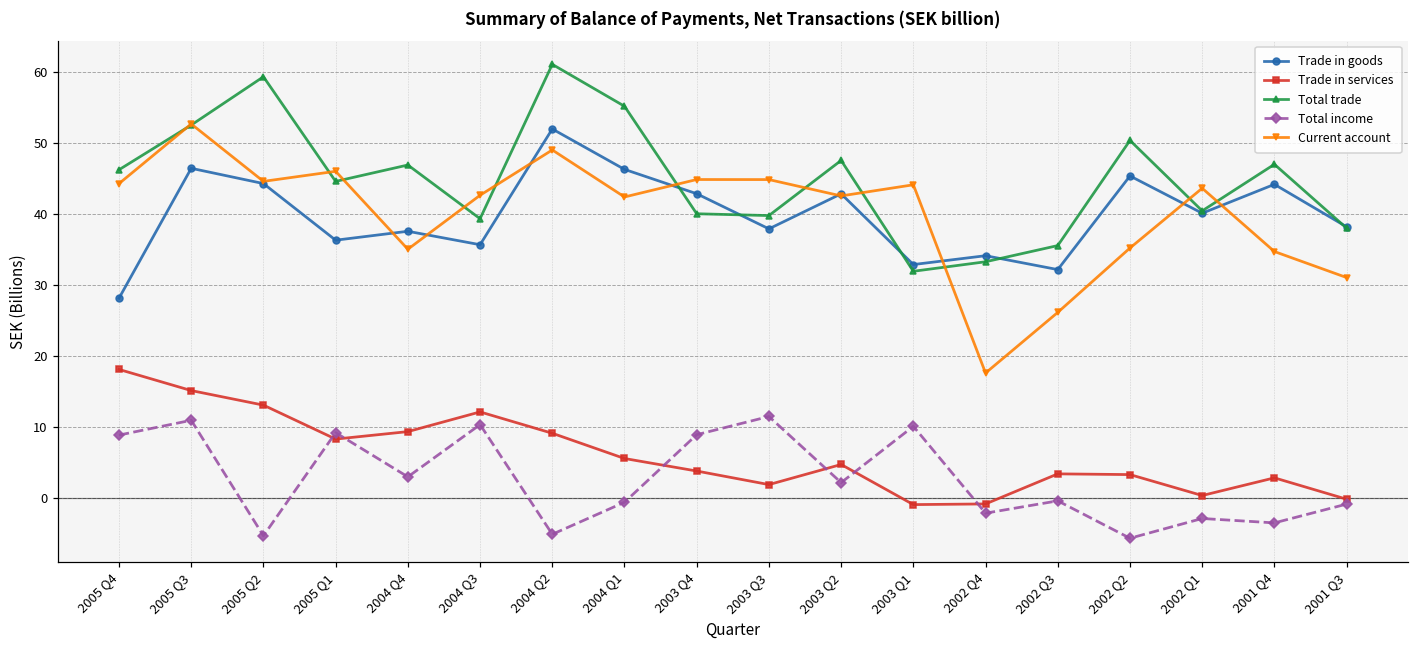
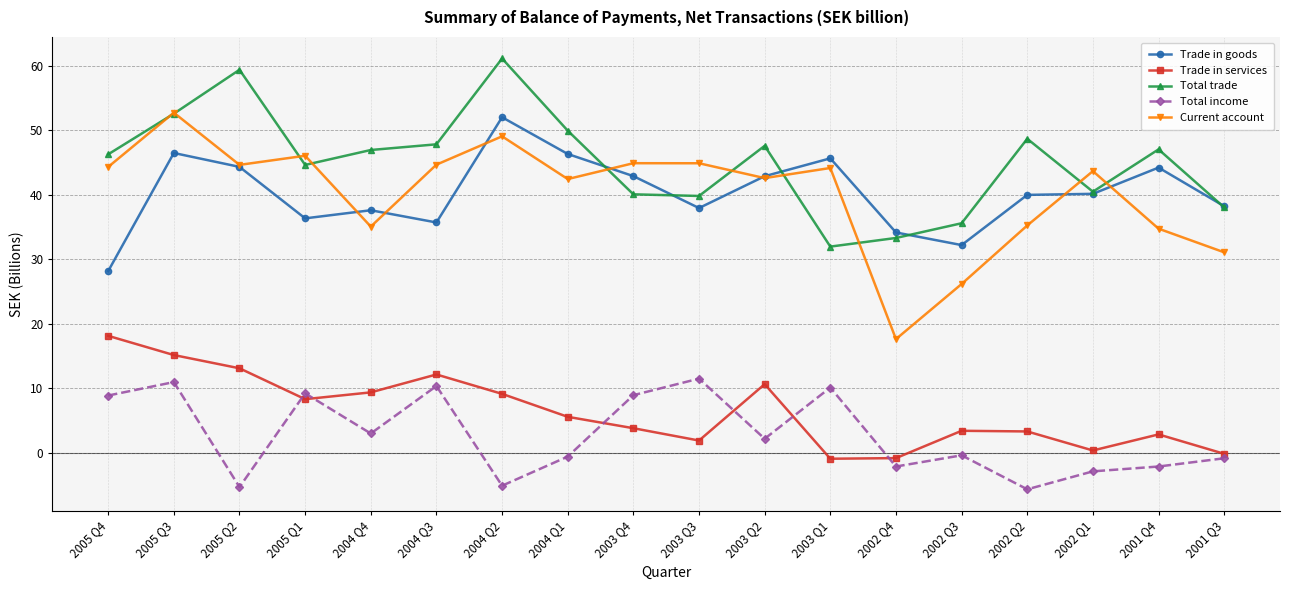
Total trade, 2004 Q3: 39 -> 48
Current account, 2004 Q3: 43 -> 45
Total trade, 2004 Q1: 55 -> 50
Trade in services, 2003 Q2: 5 -> 11
Trade in goods, 2003 Q1: 33 -> 46
Trade in goods, 2002 Q2: 45 -> 40
Total trade, 2002 Q2: 50 -> 49
Total income, 2001 Q4: -4 -> -2
